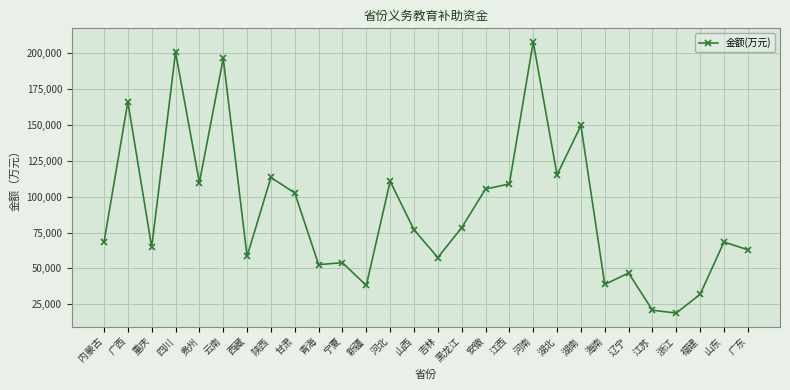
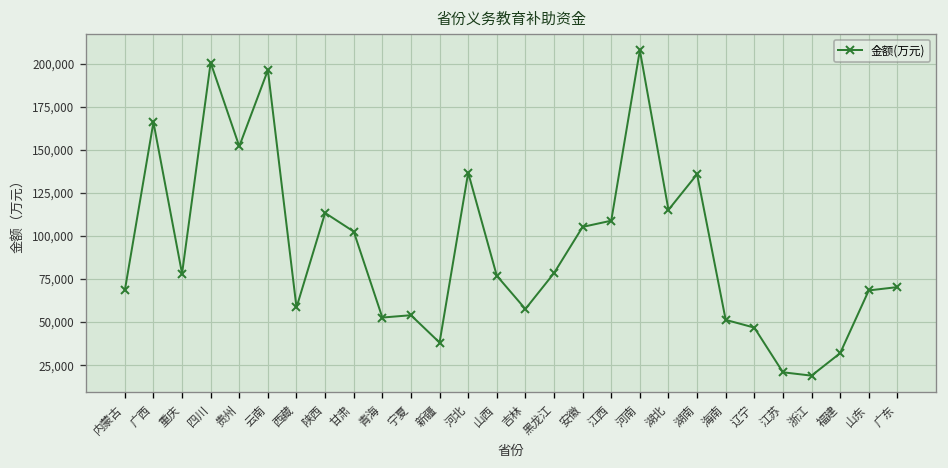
重庆: 65,000 -> 78,000
贵州: 110,000 -> 152,000
河北: 111,000 -> 137,000
湖南: 150,000 -> 136,000
海南: 39,000 -> 51,000
广东: 63,000 -> 70,000
